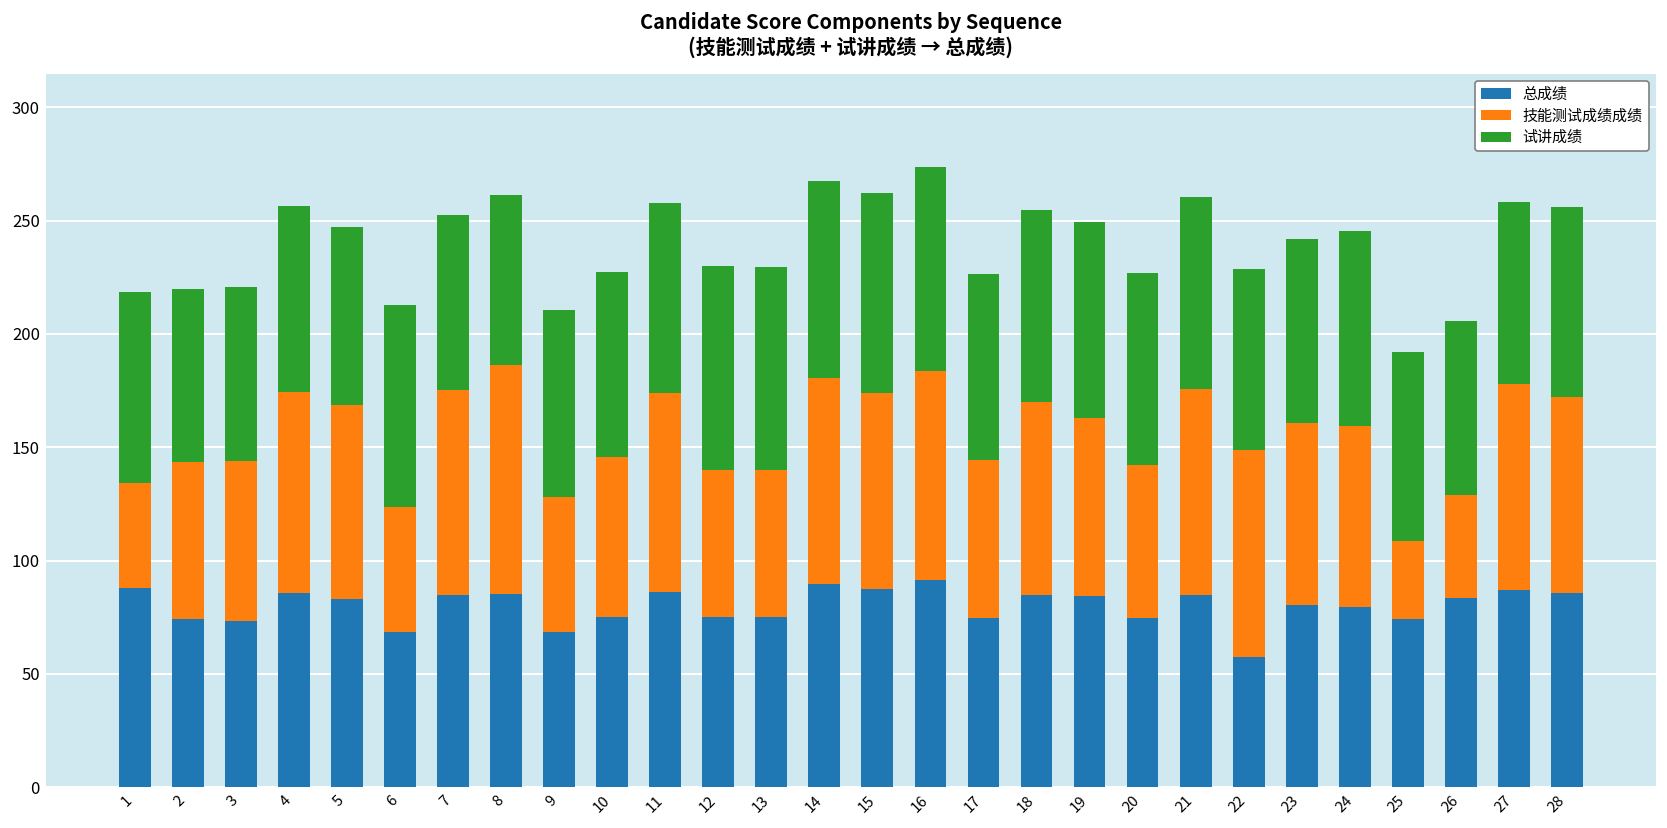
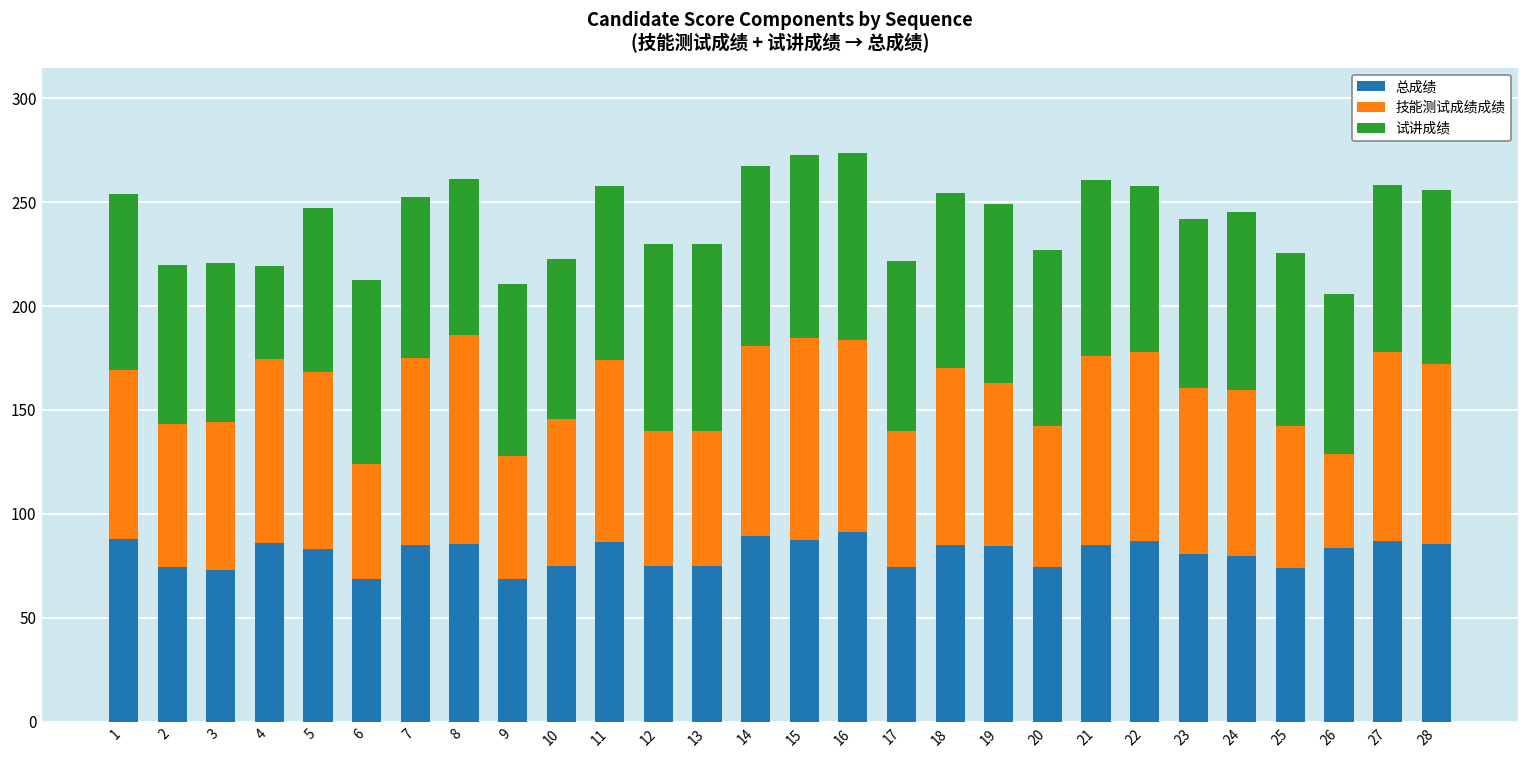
技能测试成绩成绩, 1: 46 -> 81
试讲成绩, 4: 82 -> 45
试讲成绩, 10: 82 -> 77
技能测试成绩成绩, 15: 87 -> 98
技能测试成绩成绩, 17: 70 -> 65
总成绩, 22: 58 -> 87
技能测试成绩成绩, 25: 35 -> 68
